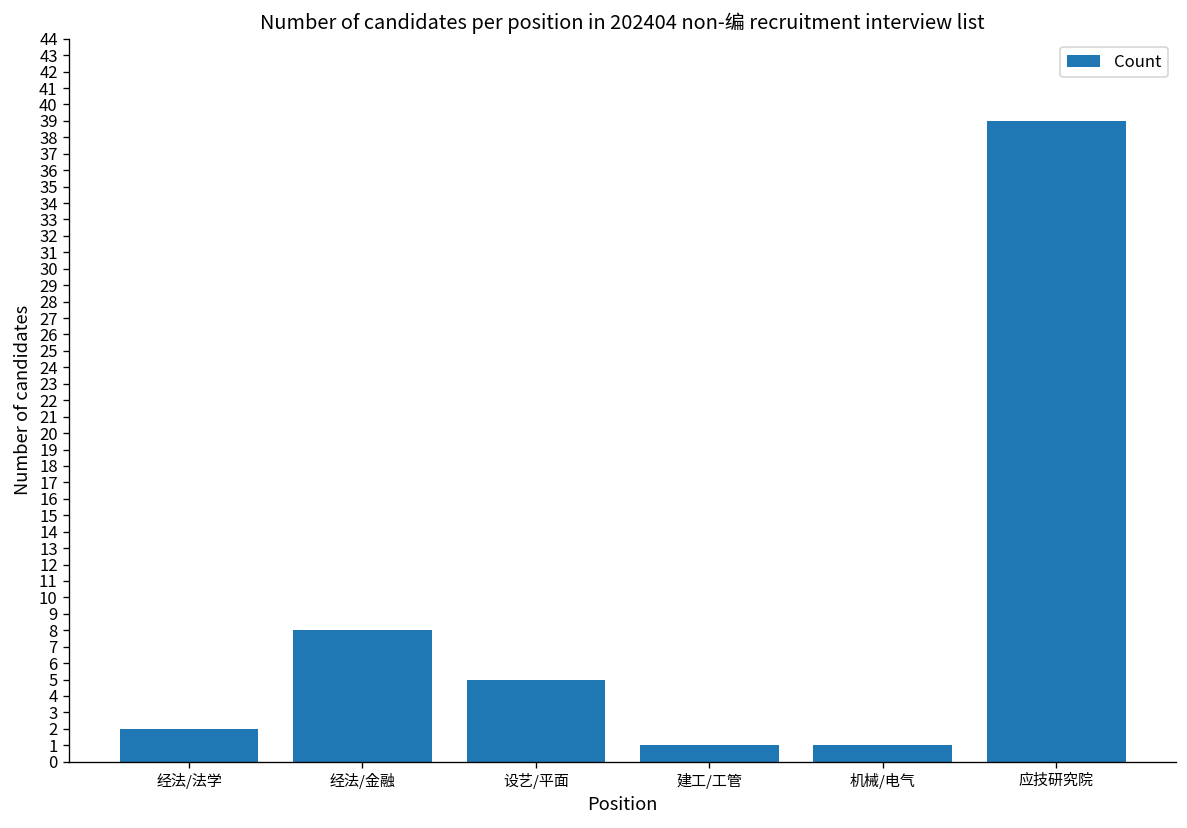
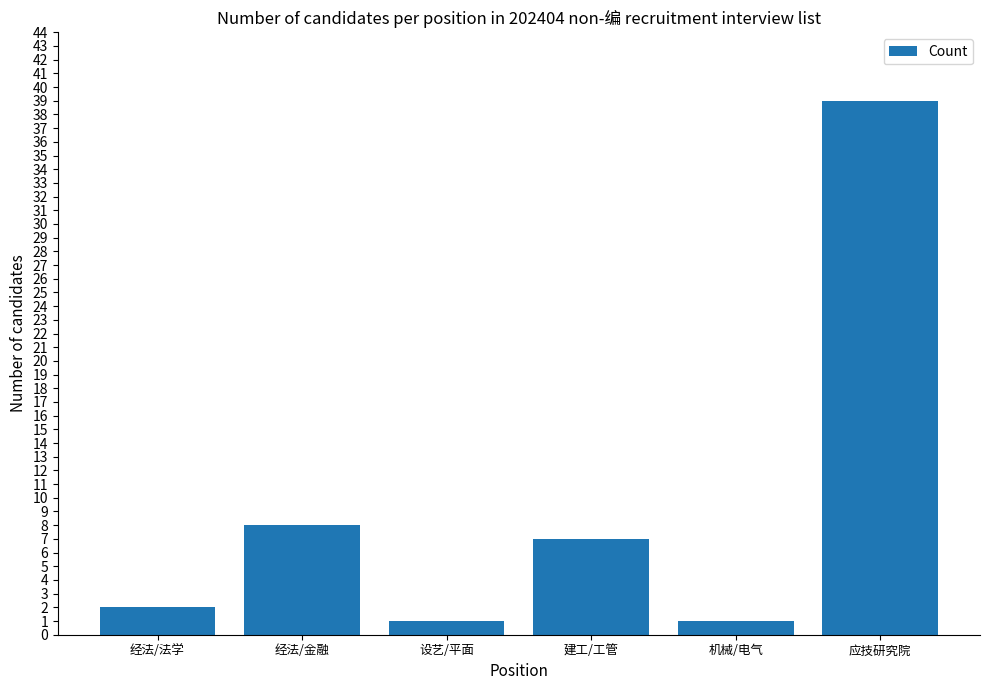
设艺/平面: 5 -> 1
建工/工管: 1 -> 7
